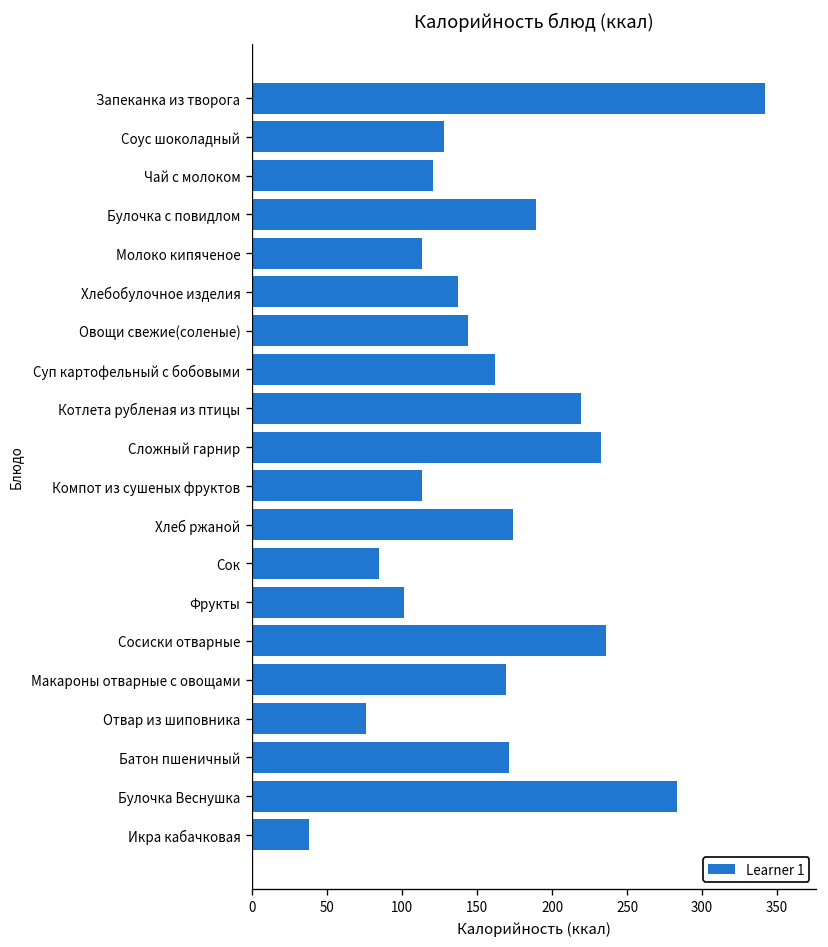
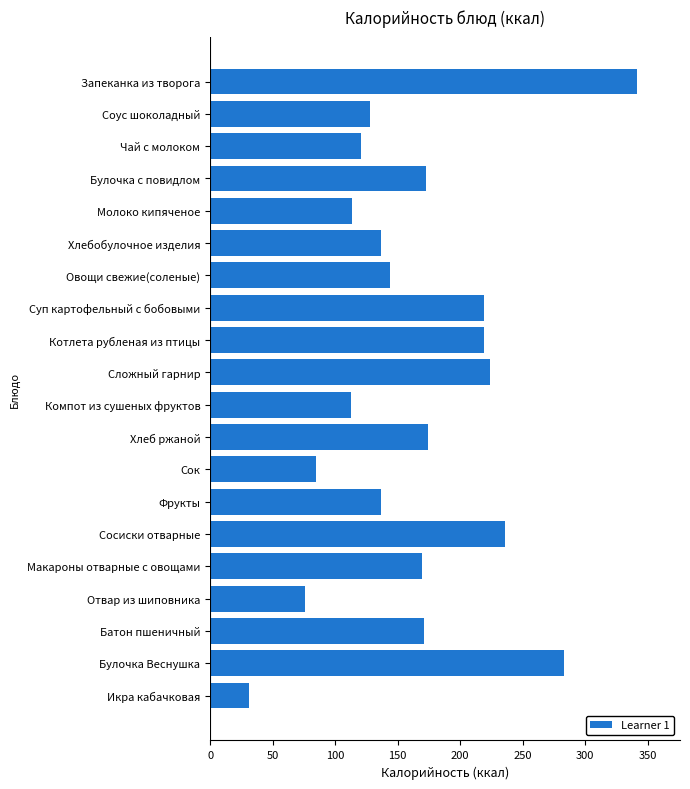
Булочка с повидлом: 190 -> 173
Суп картофельный с бобовыми: 162 -> 220
Сложный гарнир: 233 -> 224
Фрукты: 101 -> 136
Икра кабачковая: 38 -> 31
